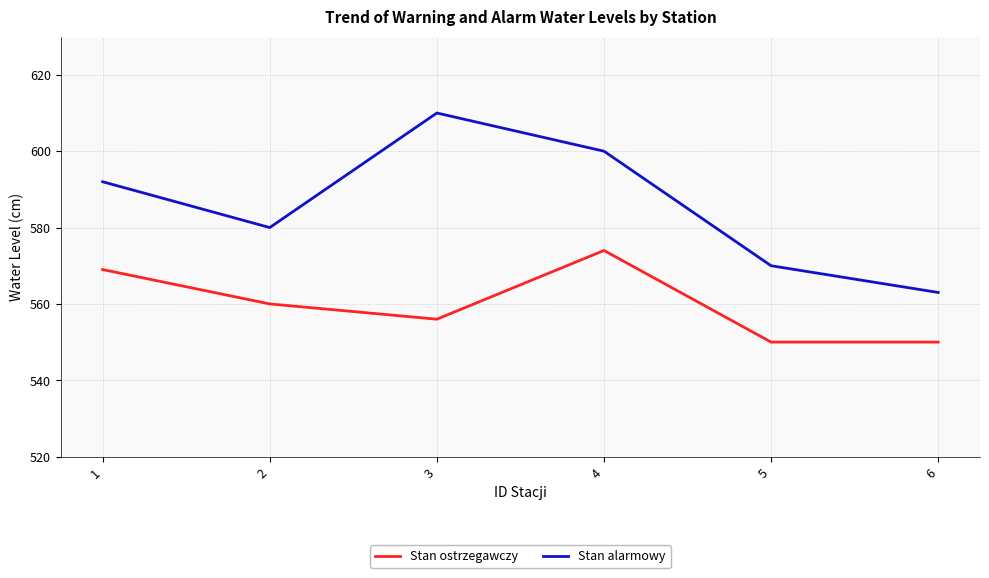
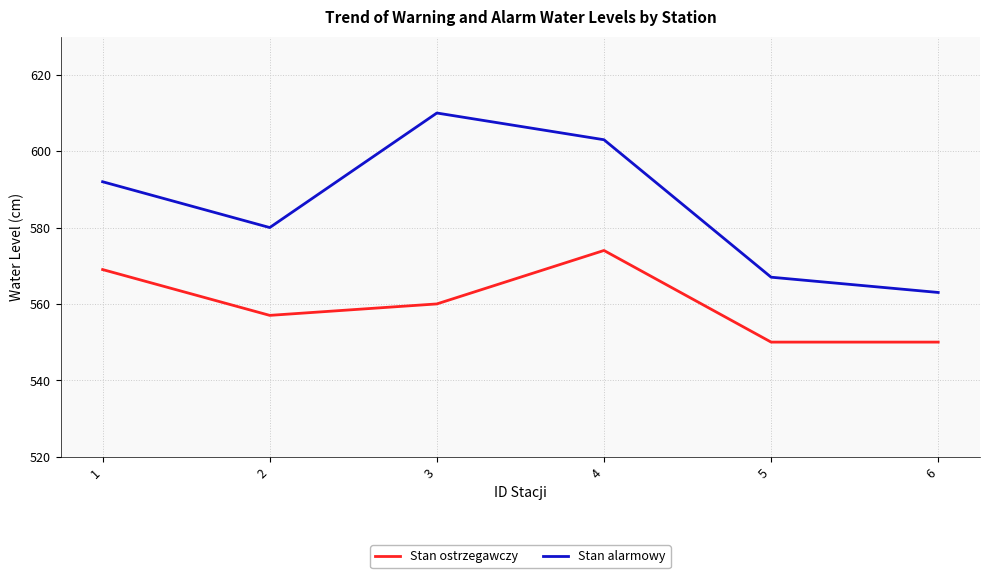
Stan ostrzegawczy, 2: 560 -> 557
Stan ostrzegawczy, 3: 556 -> 560
Stan alarmowy, 4: 600 -> 603
Stan alarmowy, 5: 570 -> 567
